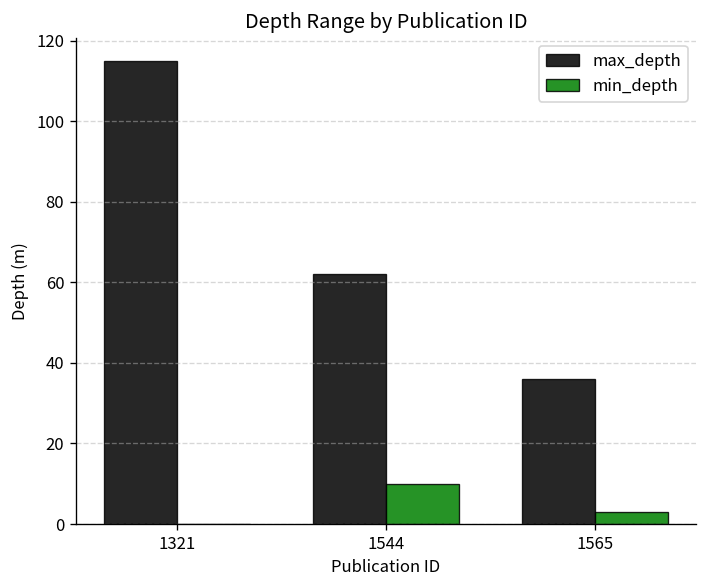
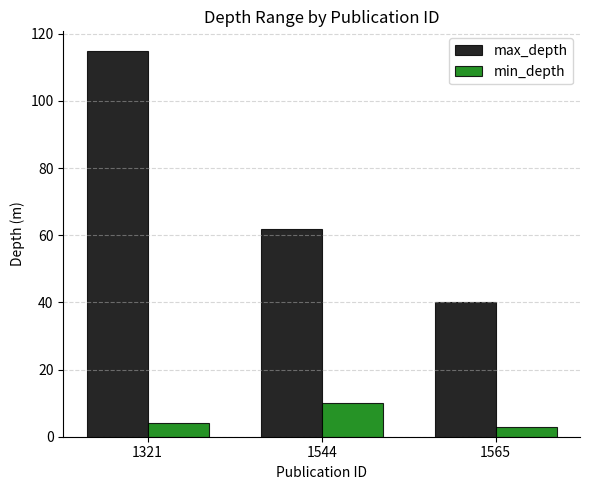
min_depth, 1321: 0 -> 4
max_depth, 1565: 36 -> 40
